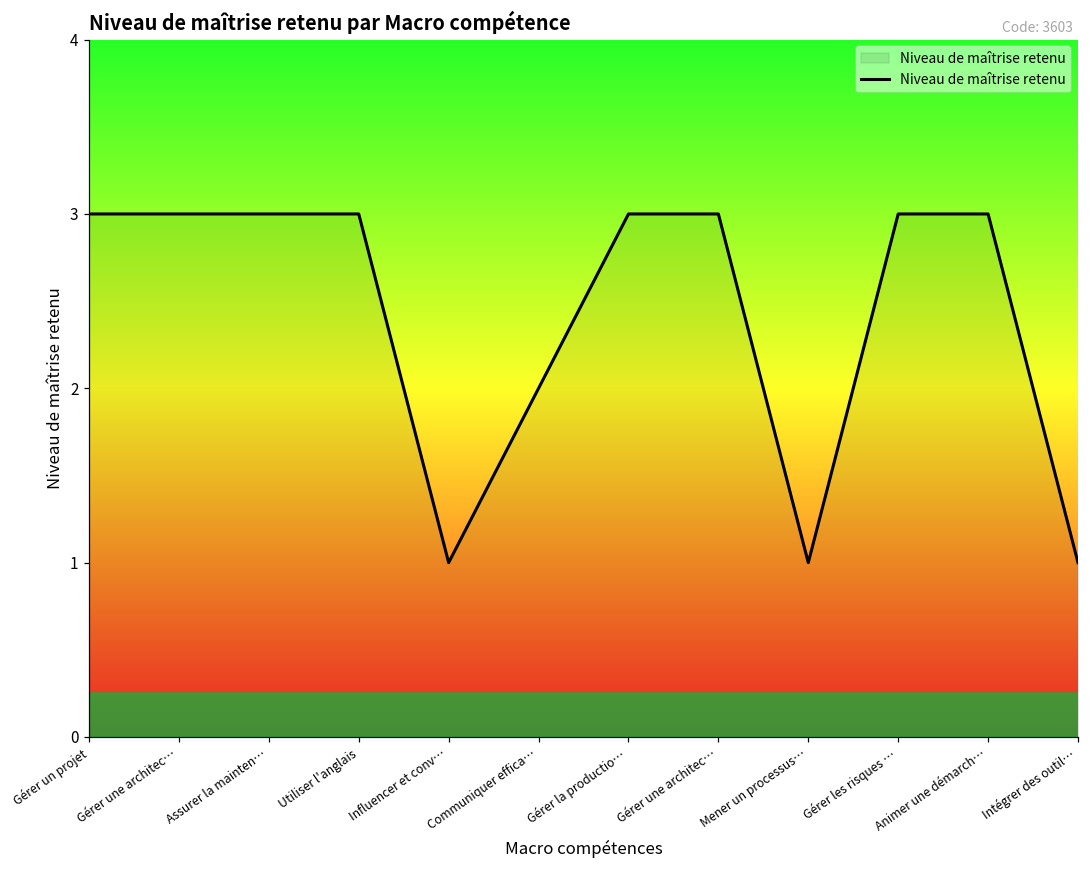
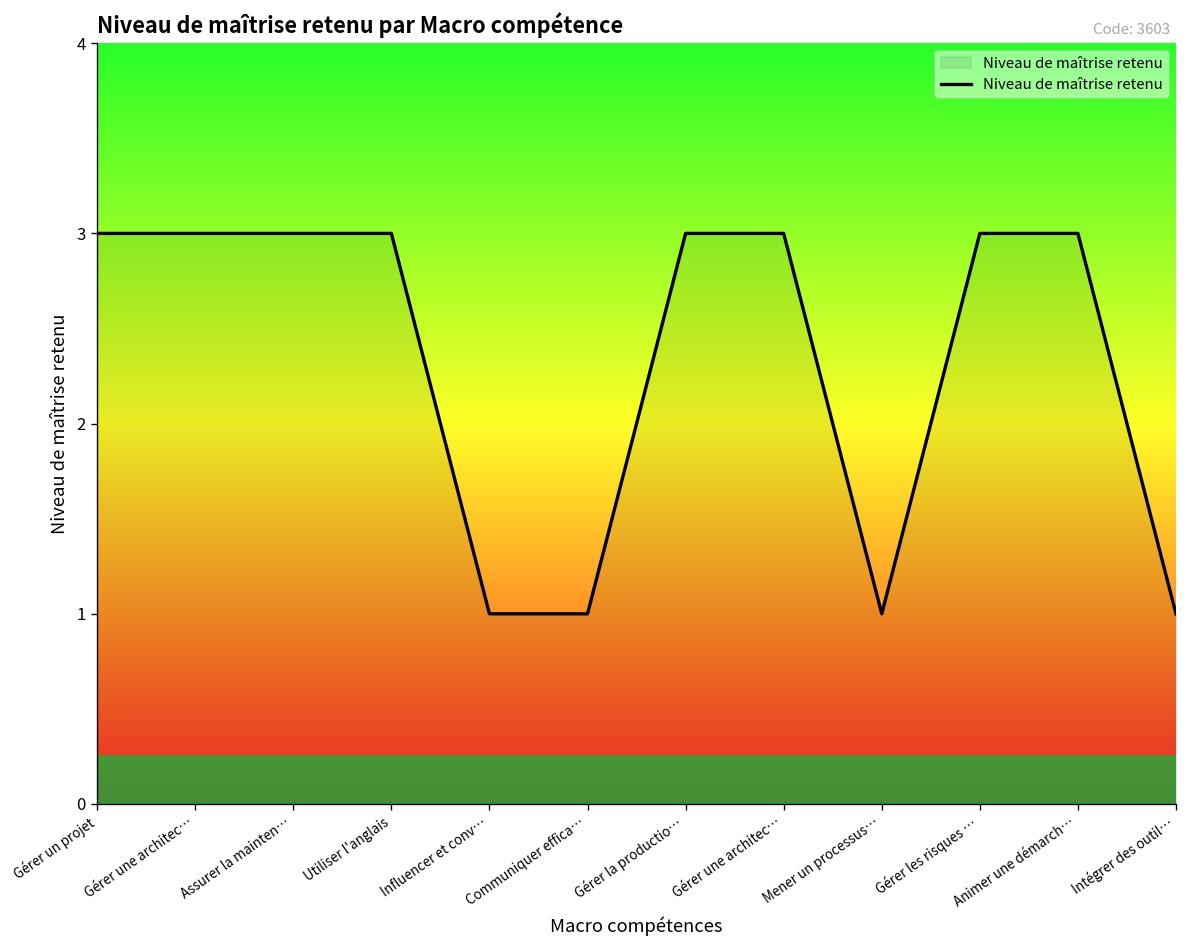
Communiquer effica…: 2 -> 1
